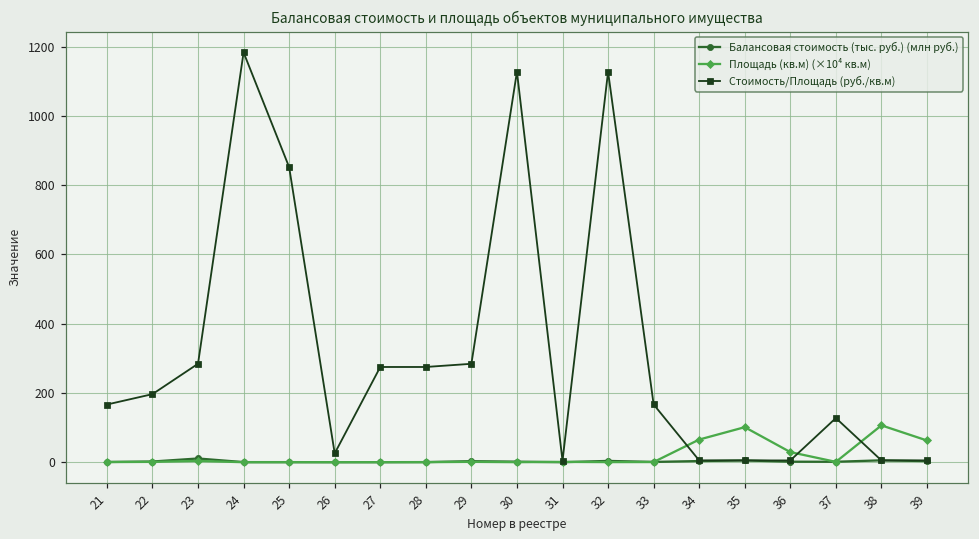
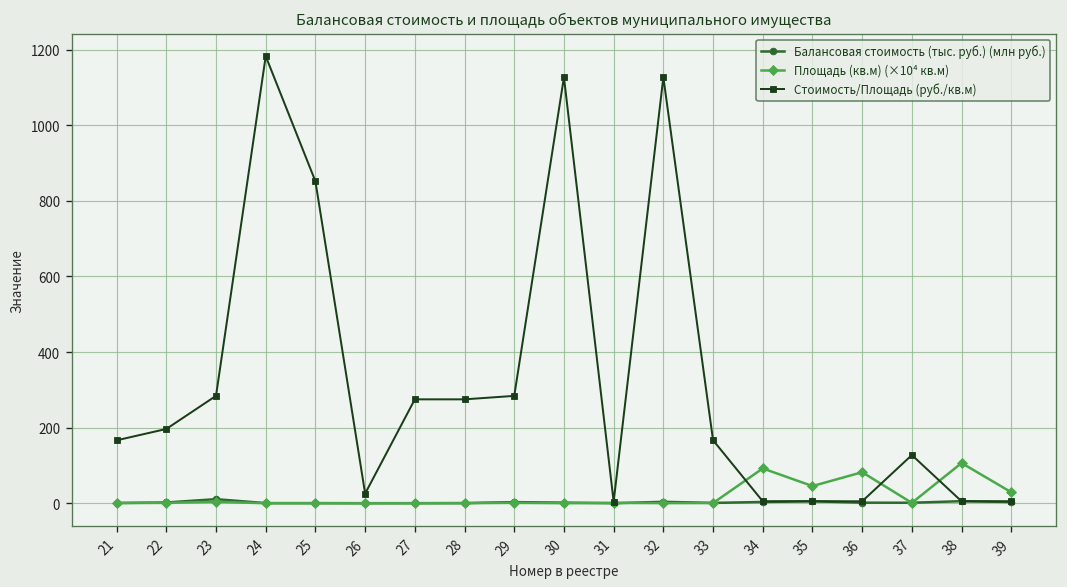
Площадь (кв.м) (×10⁴ кв.м), 34: 70 -> 90
Площадь (кв.м) (×10⁴ кв.м), 35: 100 -> 50
Площадь (кв.м) (×10⁴ кв.м), 36: 30 -> 80
Площадь (кв.м) (×10⁴ кв.м), 39: 60 -> 30
